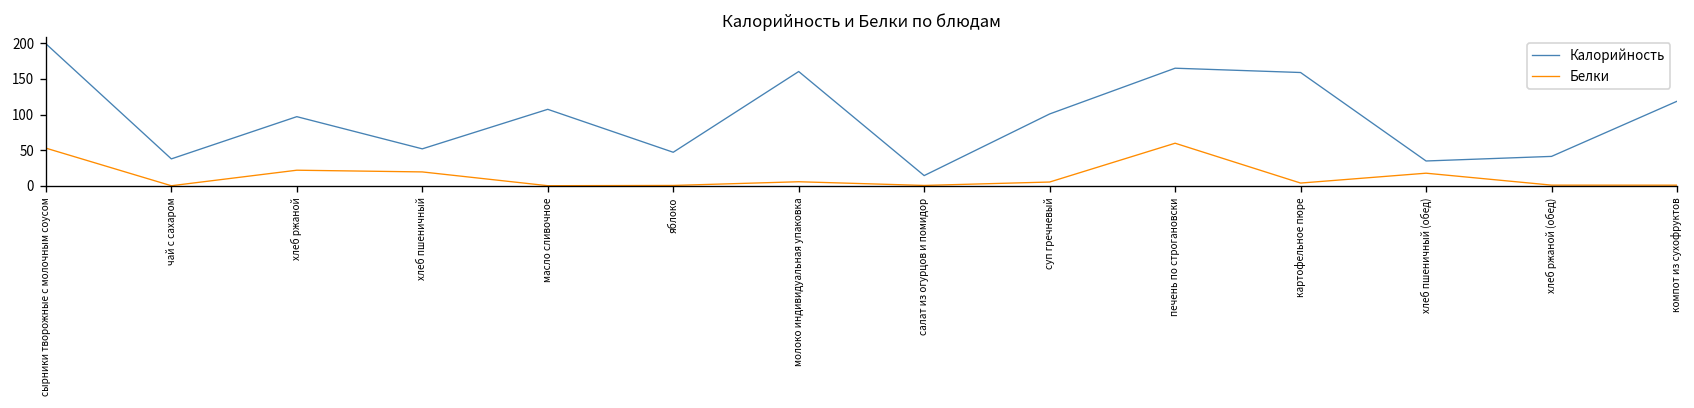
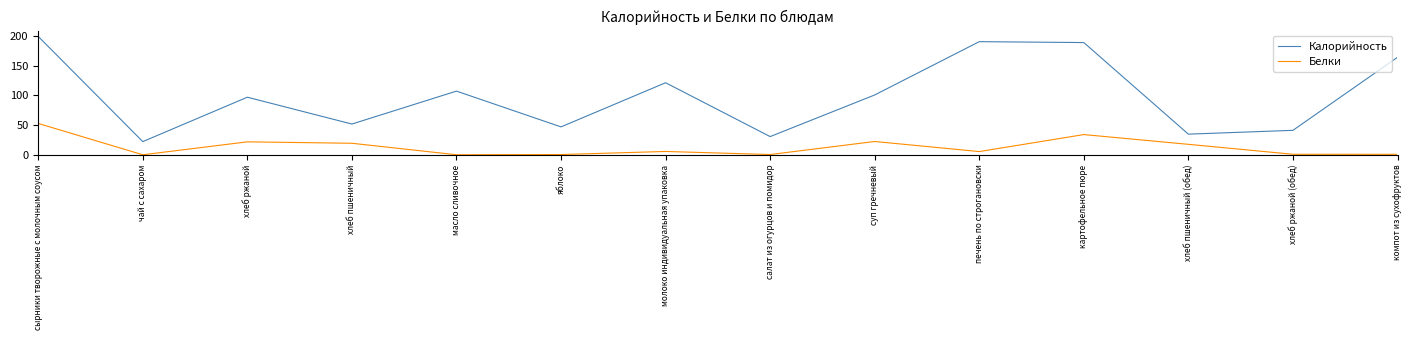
Калорийность, чай с сахаром: 40 -> 20
Калорийность, молоко индивидуальная упаковка: 160 -> 120
Калорийность, салат из огурцов и помидор: 10 -> 30
Белки, суп гречневый: 10 -> 20
Калорийность, печень по строгановски: 170 -> 190
Белки, печень по строгановски: 60 -> 10
Калорийность, картофельное пюре: 160 -> 190
Белки, картофельное пюре: 0 -> 30
Калорийность, компот из сухофруктов: 120 -> 160
